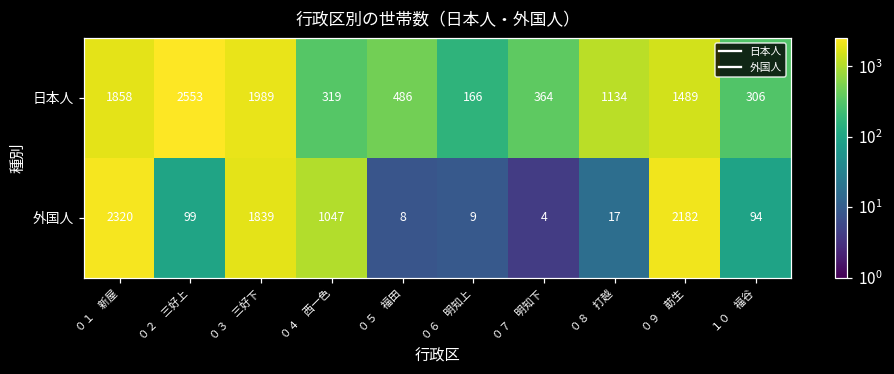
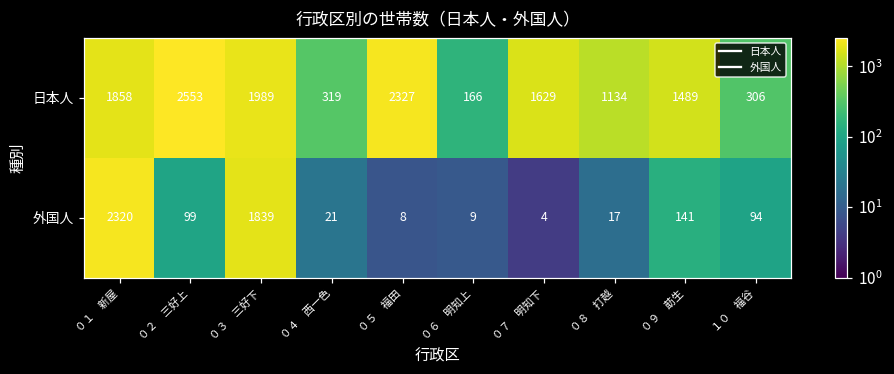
日本人, ０５ 福田: 486 -> 2327
日本人, ０７ 明知下: 364 -> 1629
外国人, ０４ 西一色: 1047 -> 21
外国人, ０９ 莇生: 2182 -> 141
